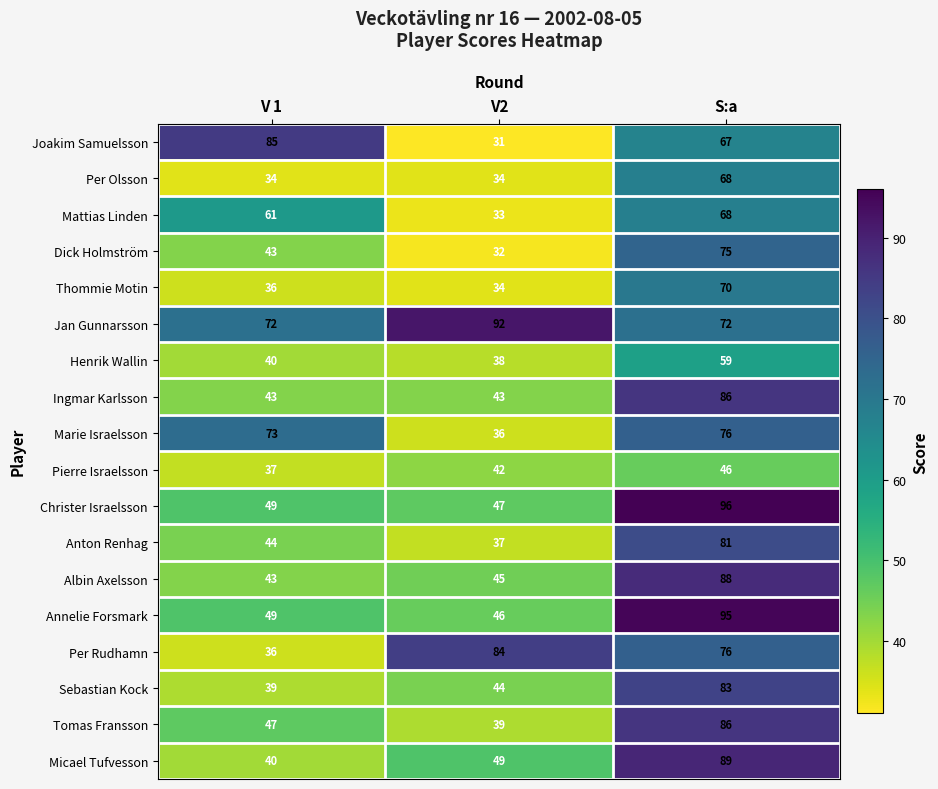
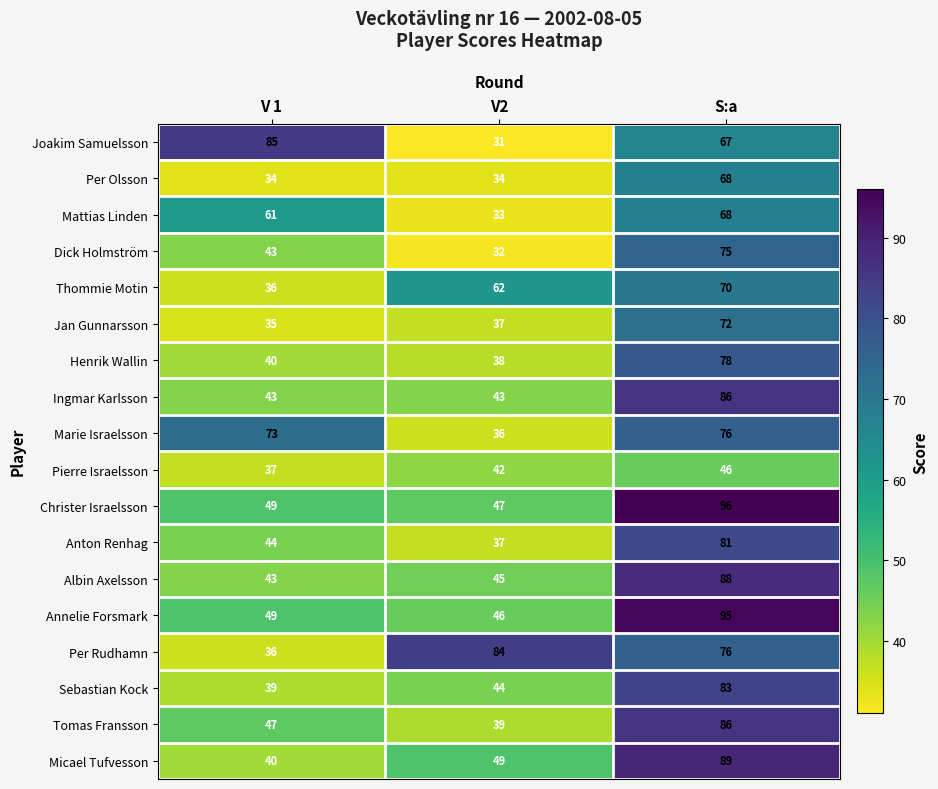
Thommie Motin, V2: 34 -> 62
Jan Gunnarsson, V 1: 72 -> 35
Jan Gunnarsson, V2: 92 -> 37
Henrik Wallin, S:a: 59 -> 78
